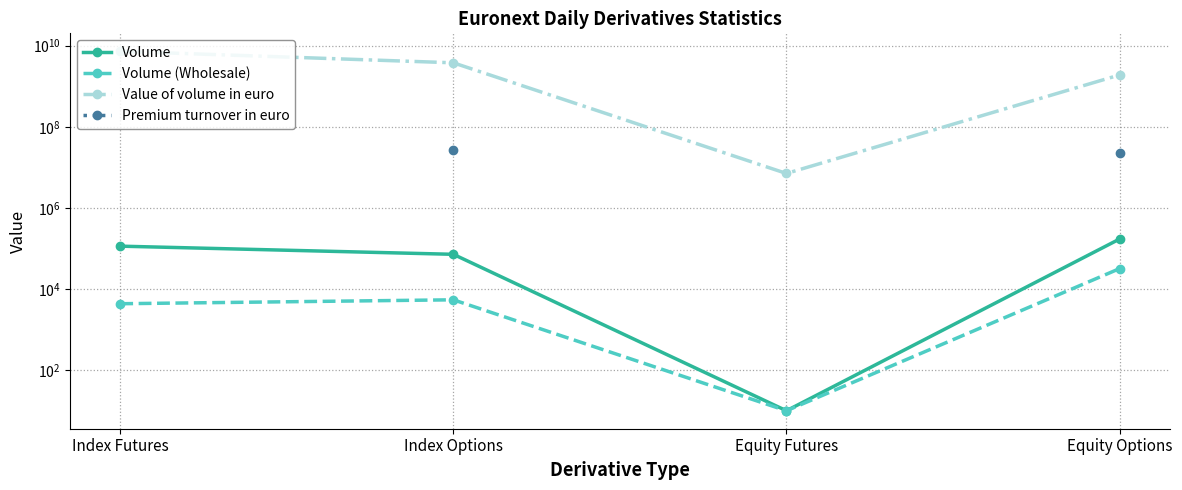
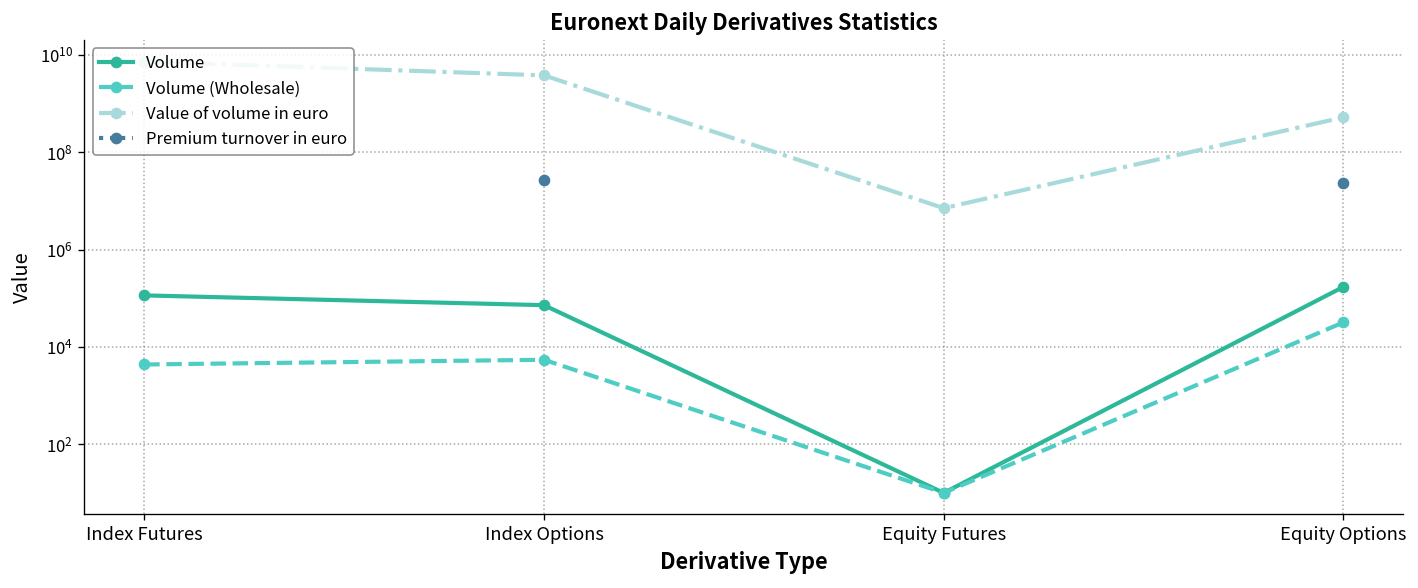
Value of volume in euro, Equity Options: 2000000000 -> 500000000
